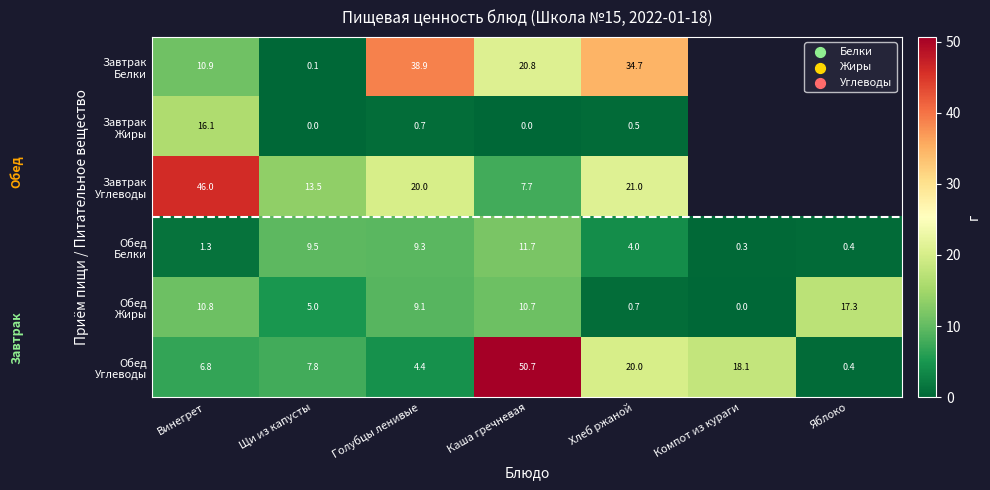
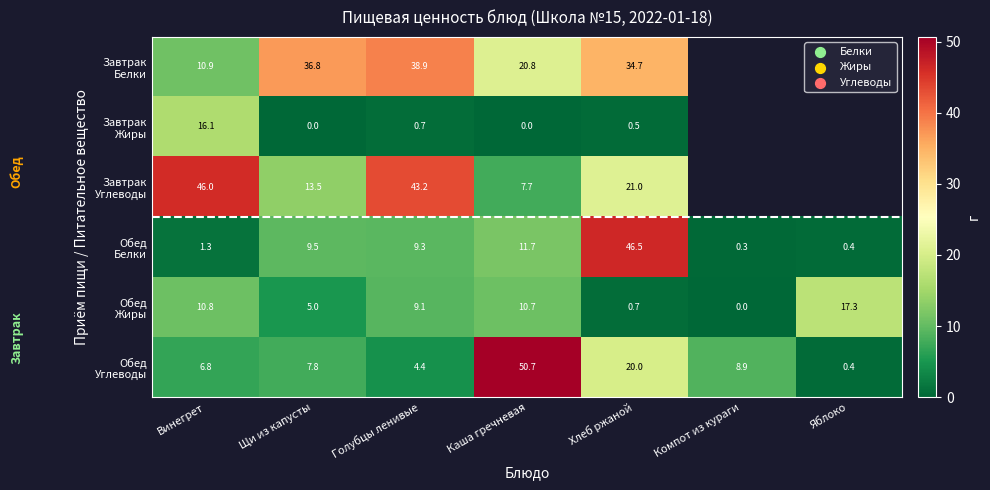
Завтрак Белки, Щи из капусты: 0.1 -> 36.8
Завтрак Углеводы, Голубцы ленивые: 20.0 -> 43.2
Обед Белки, Хлеб ржаной: 4.0 -> 46.5
Обед Углеводы, Компот из кураги: 18.1 -> 8.9
